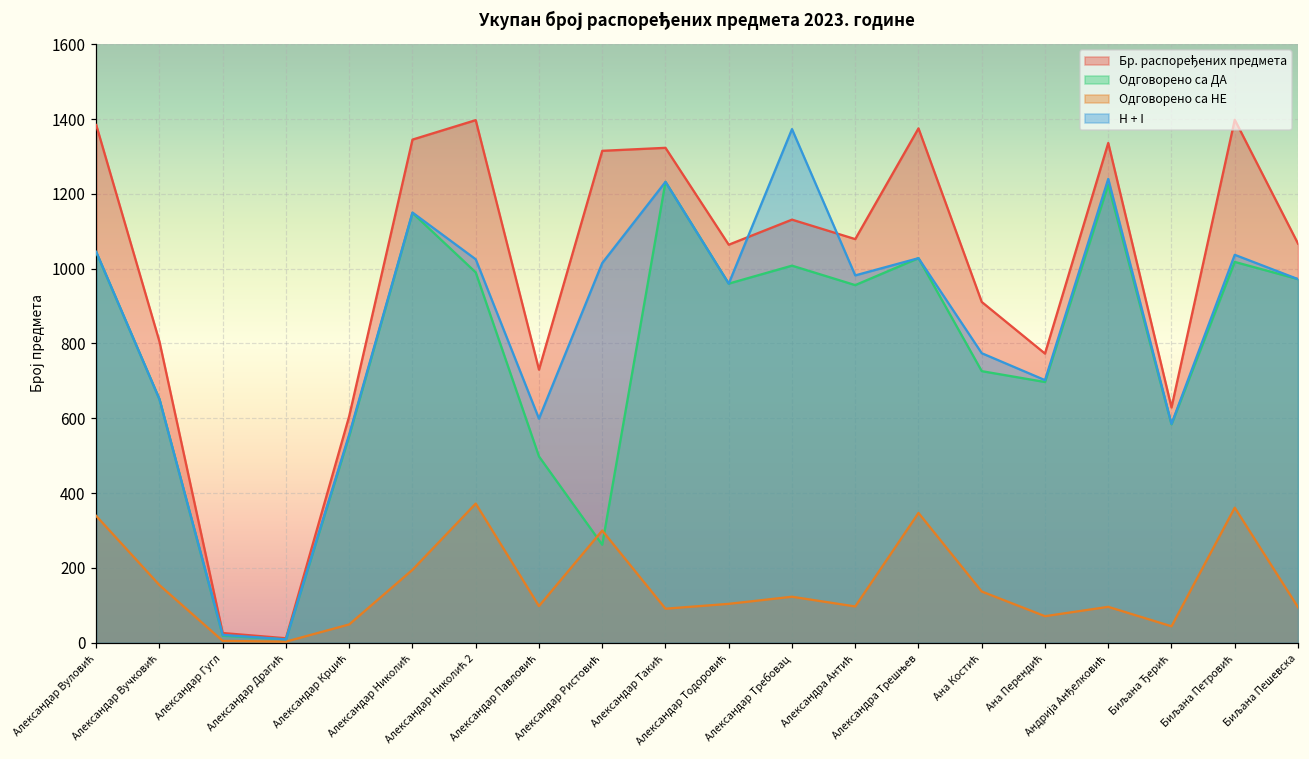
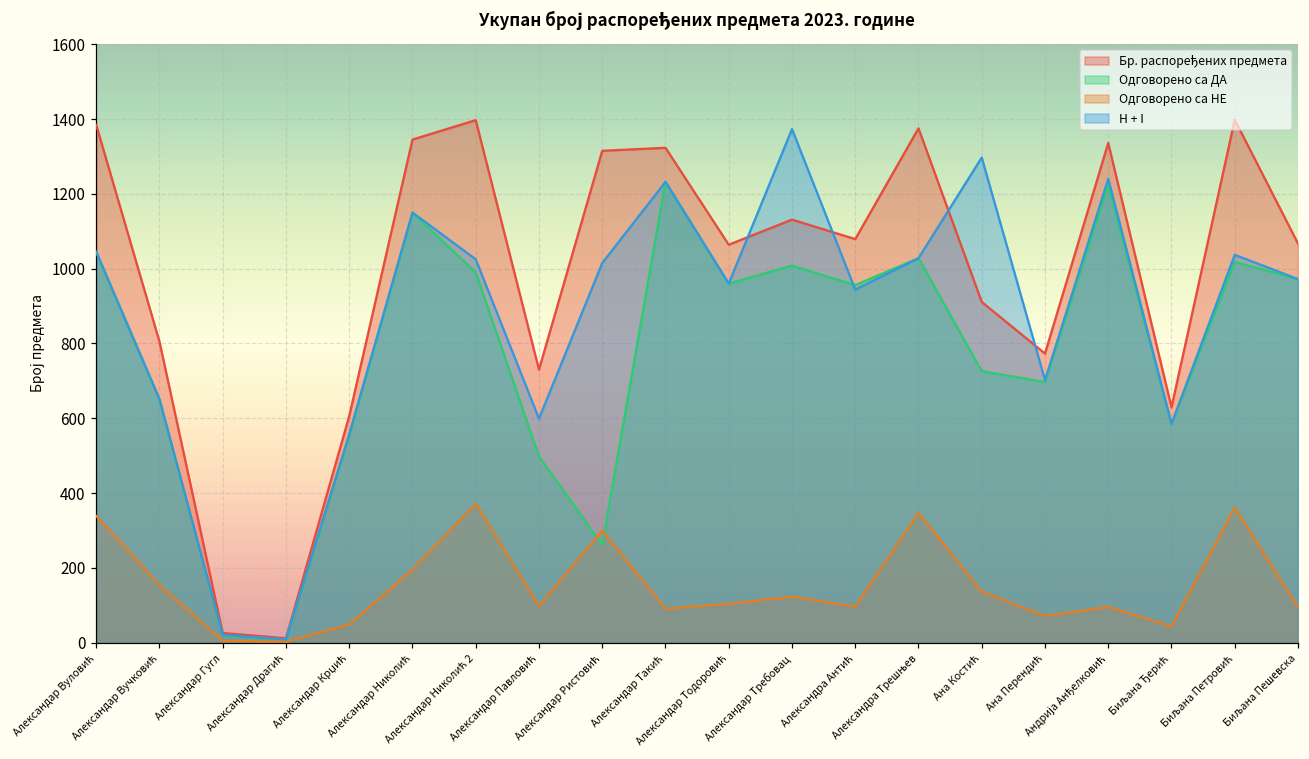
H + I, Александра Антић: 980 -> 940
H + I, Ана Костић: 770 -> 1300
